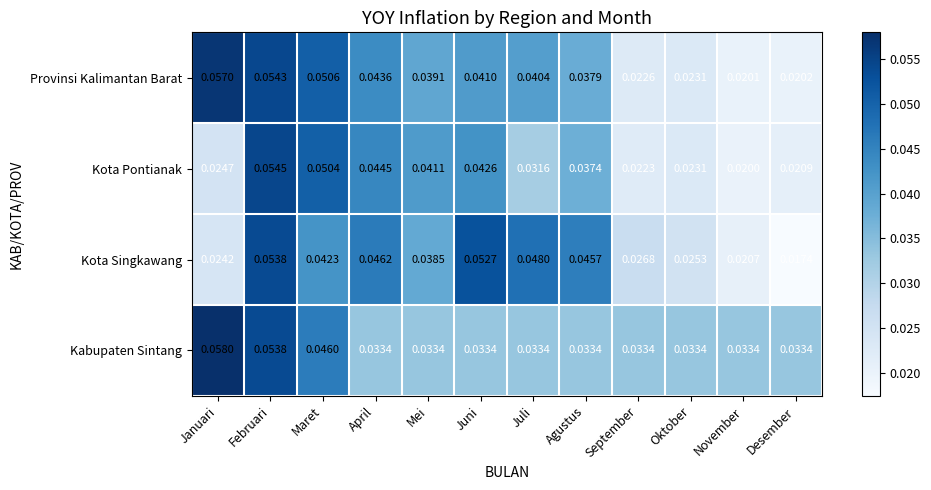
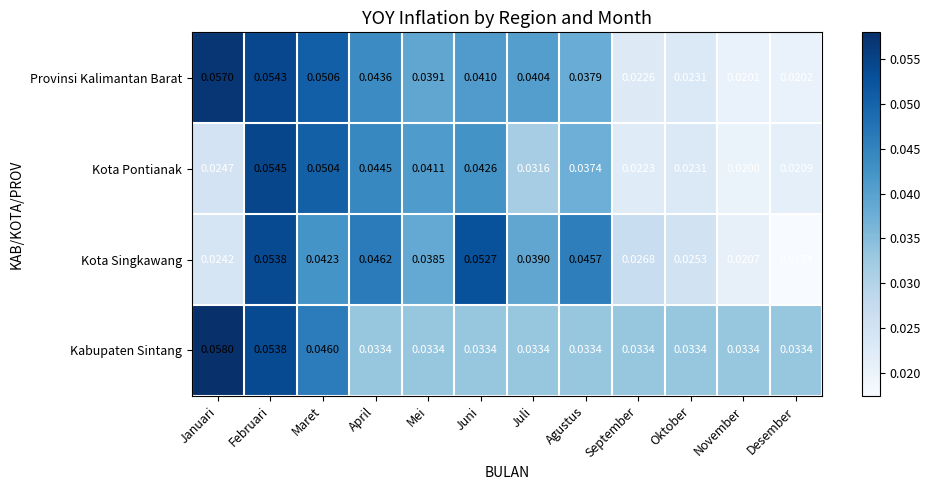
Kota Singkawang, Juli: 0.0480 -> 0.0390
